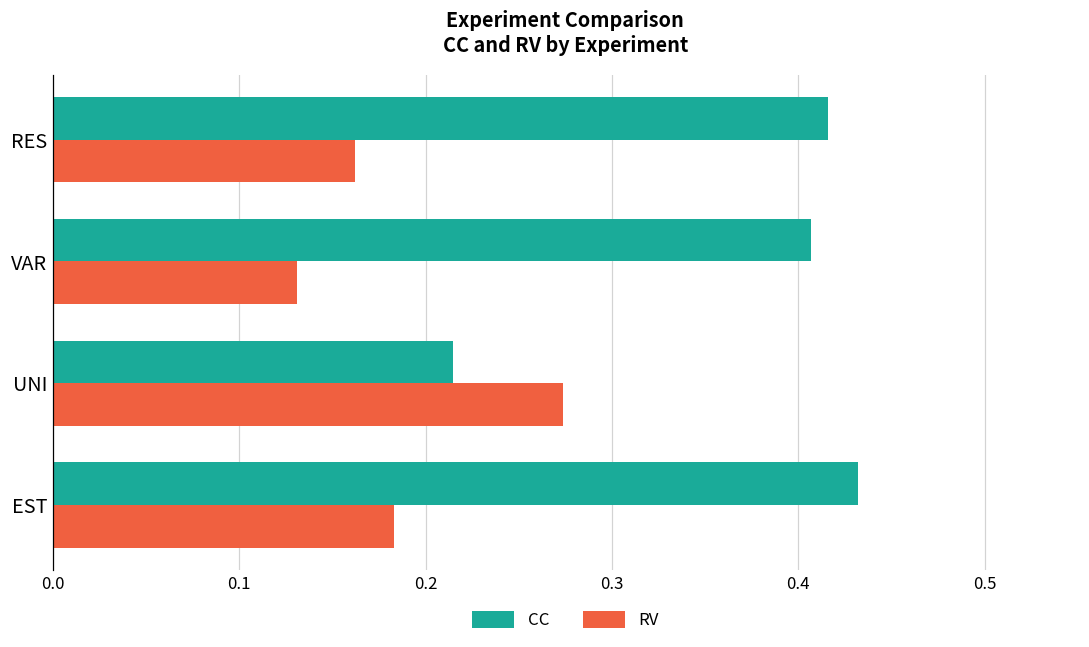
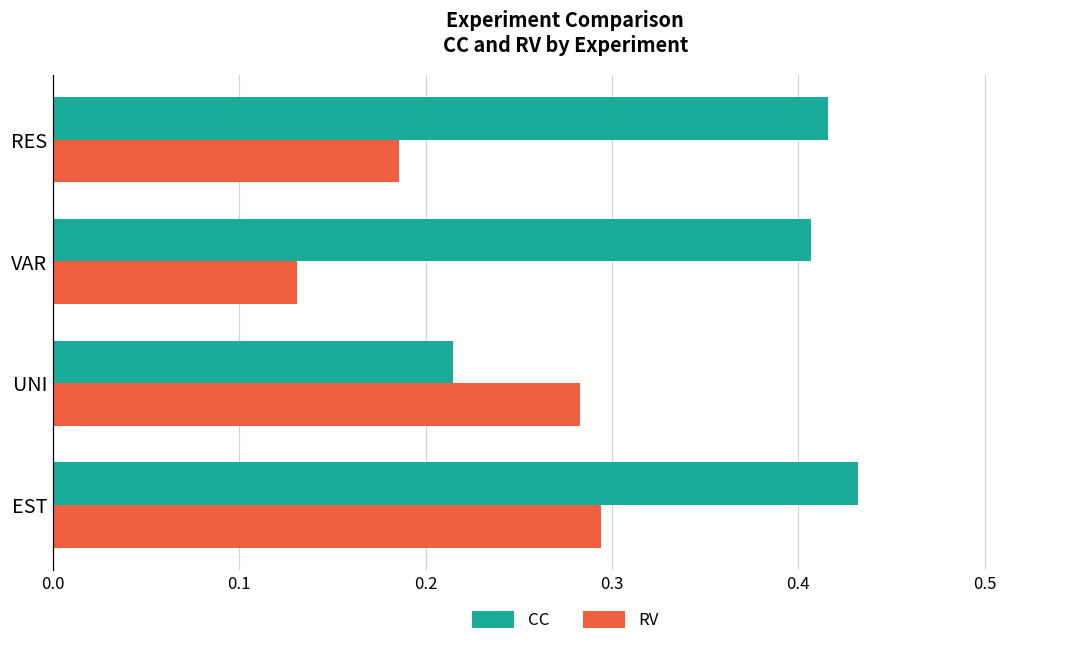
RV, RES: 0.162 -> 0.186
RV, UNI: 0.274 -> 0.283
RV, EST: 0.183 -> 0.294
